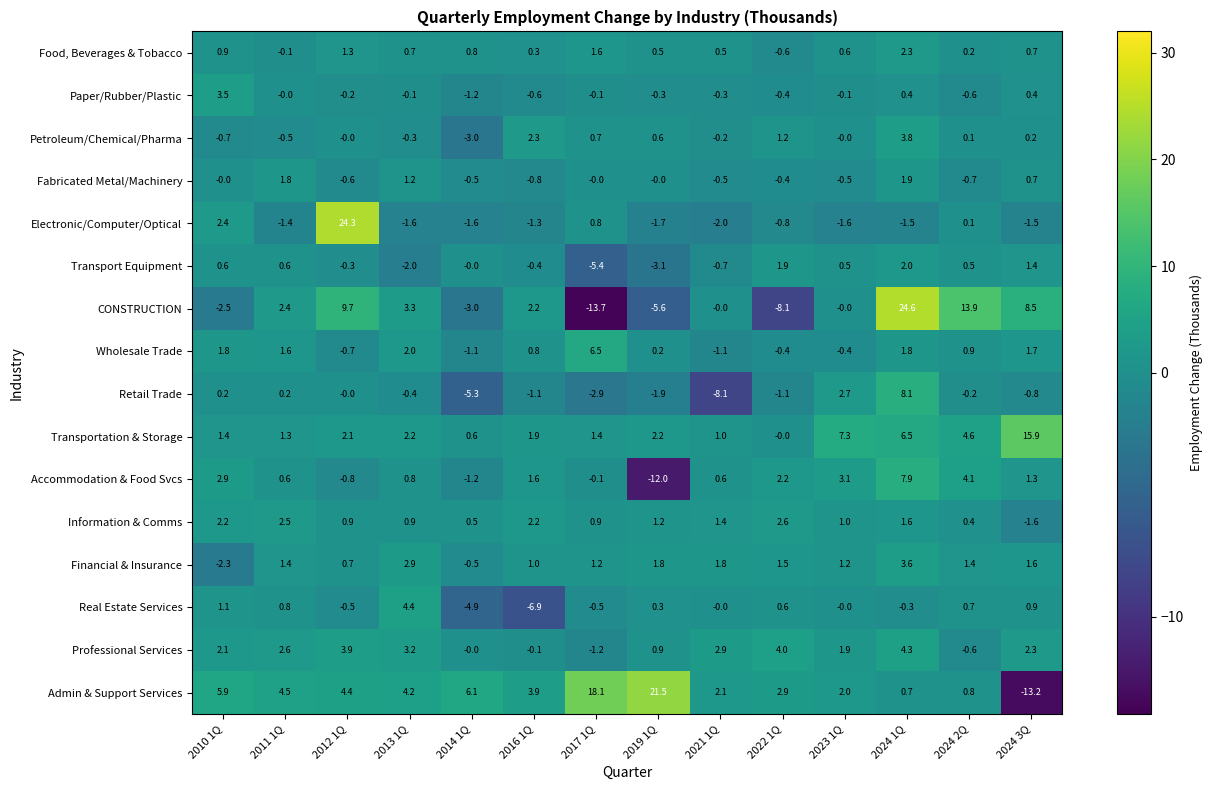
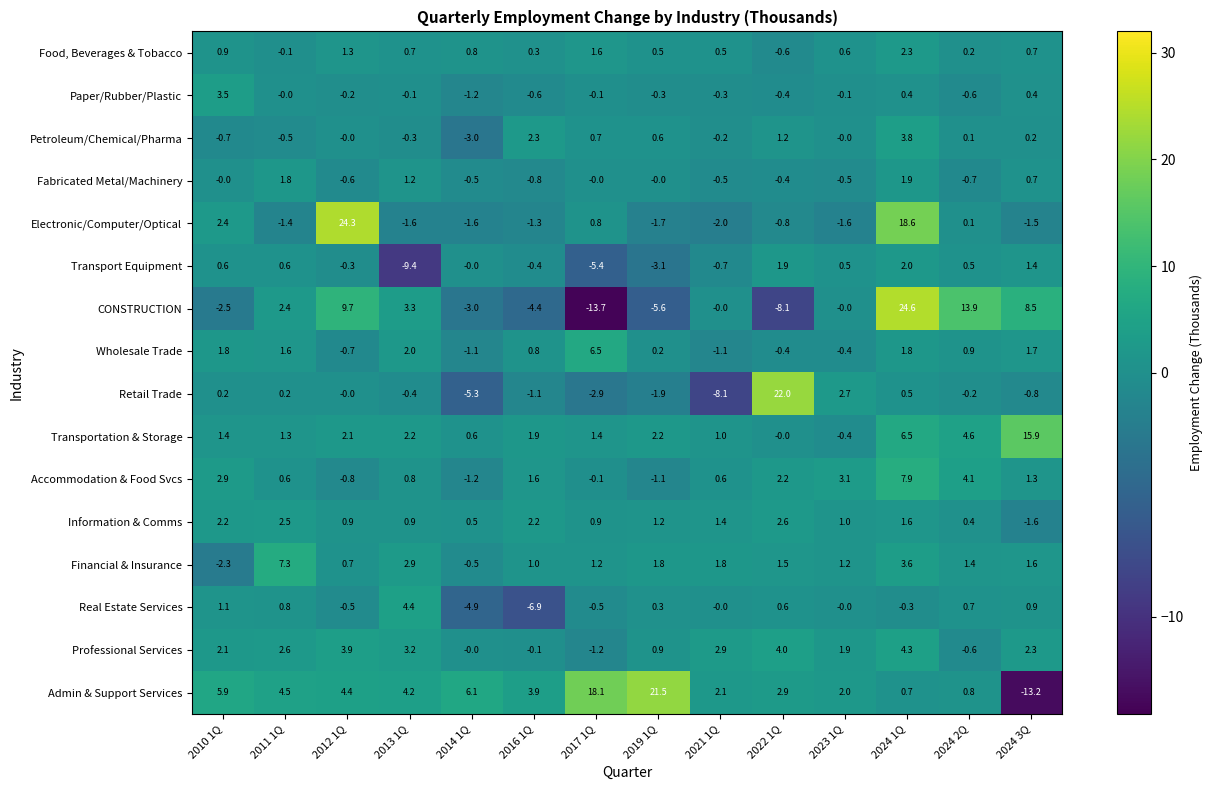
Electronic/Computer/Optical, 2024 1Q: -1.5 -> 18.6
Transport Equipment, 2013 1Q: -2.0 -> -9.4
CONSTRUCTION, 2016 1Q: 2.2 -> -4.4
Retail Trade, 2022 1Q: -1.1 -> 22.0
Retail Trade, 2024 1Q: 8.1 -> 0.5
Transportation & Storage, 2023 1Q: 7.3 -> -0.4
Accommodation & Food Svcs, 2019 1Q: -12.0 -> -1.1
Financial & Insurance, 2011 1Q: 1.4 -> 7.3
